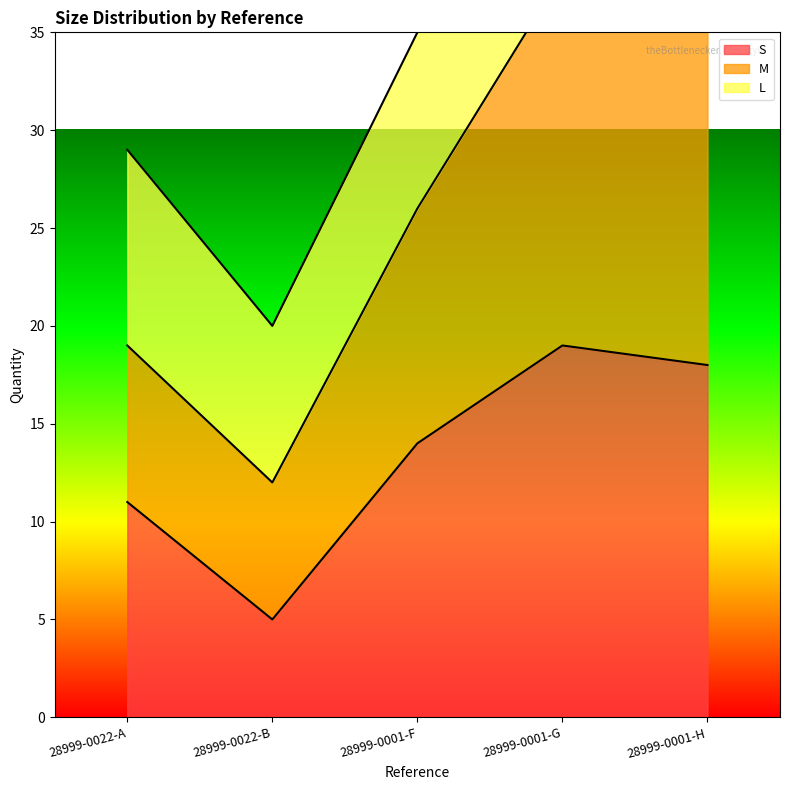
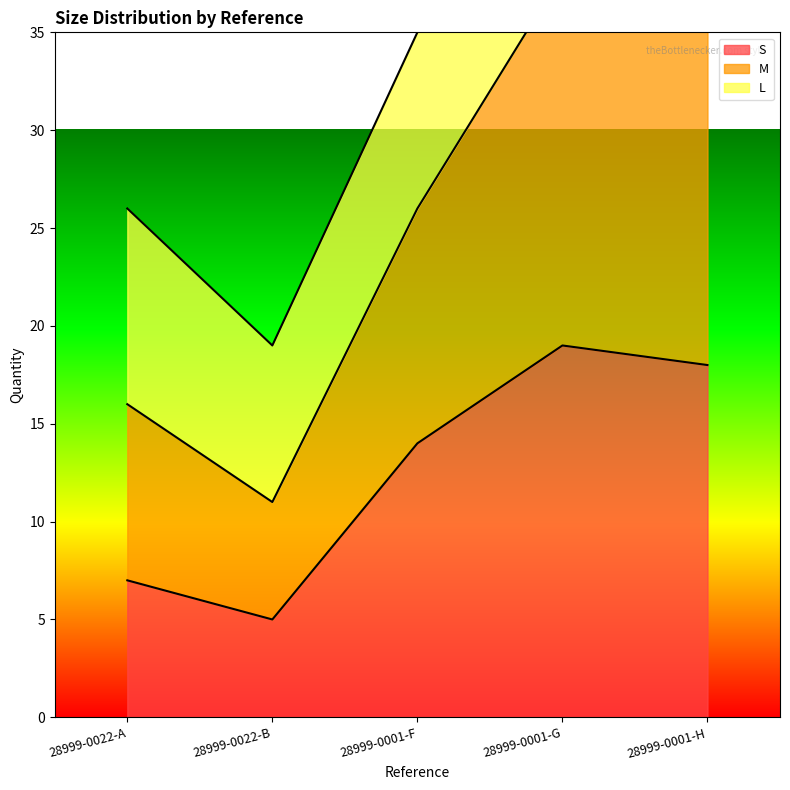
S, 28999-0022-A: 11 -> 7
M, 28999-0022-A: 8 -> 9
M, 28999-0022-B: 7 -> 6
